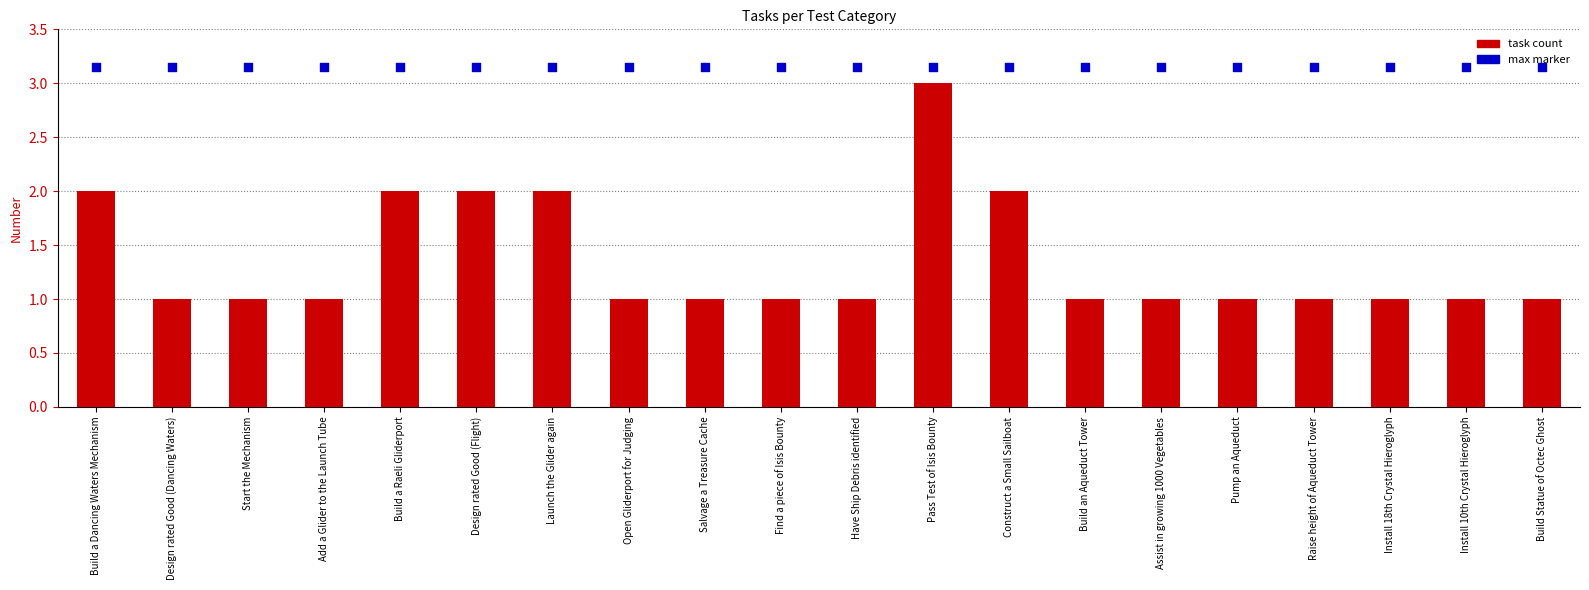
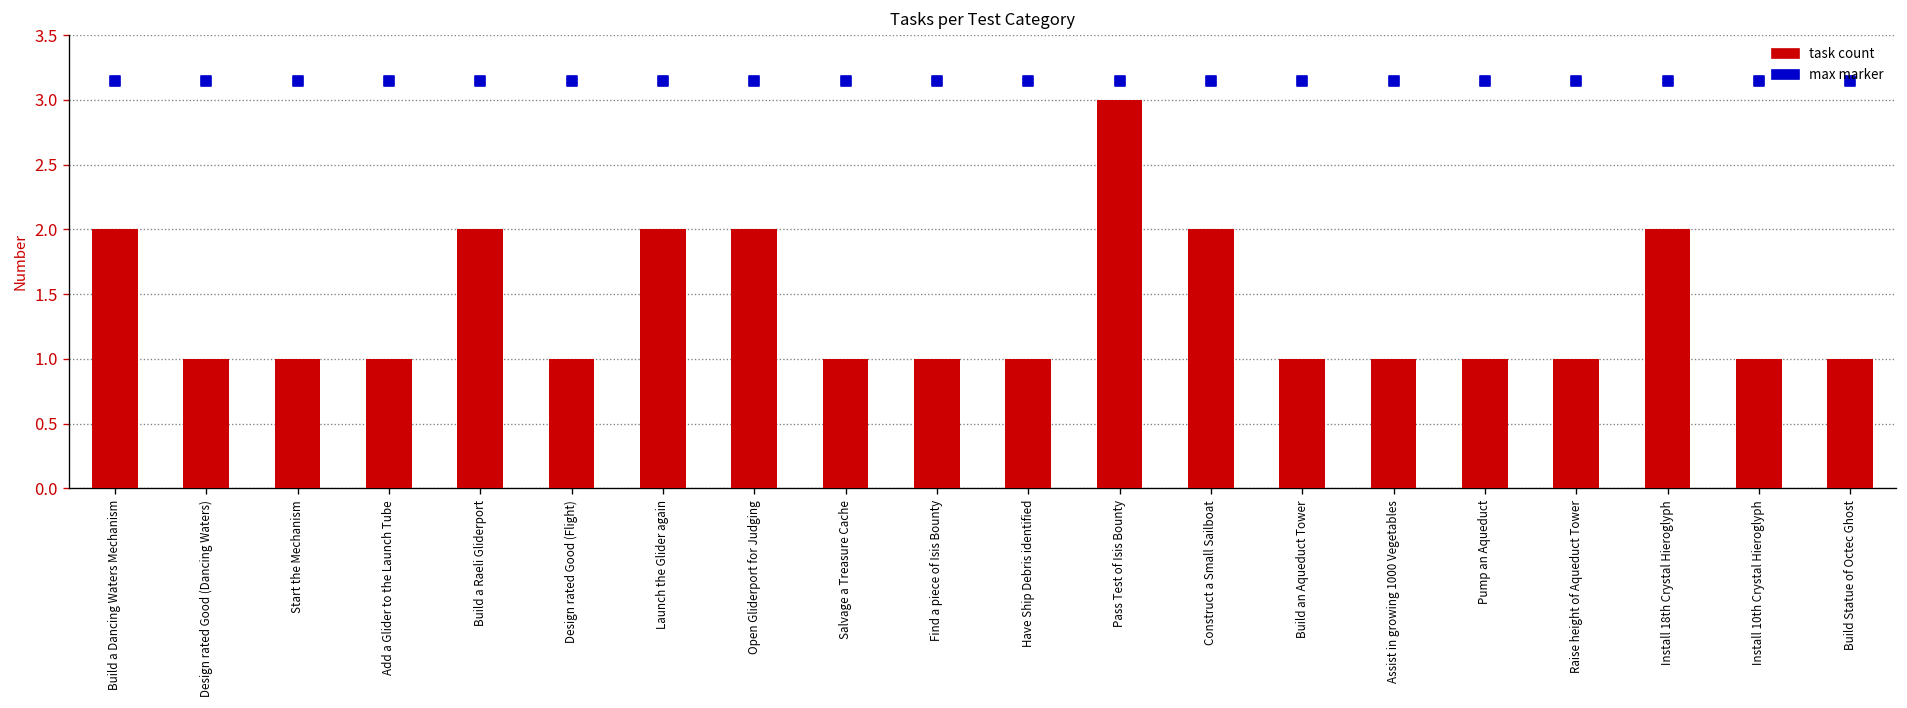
task count, Design rated Good (Flight): 2 -> 1
task count, Open Gliderport for Judging: 1 -> 2
task count, Install 18th Crystal Hieroglyph: 1 -> 2
